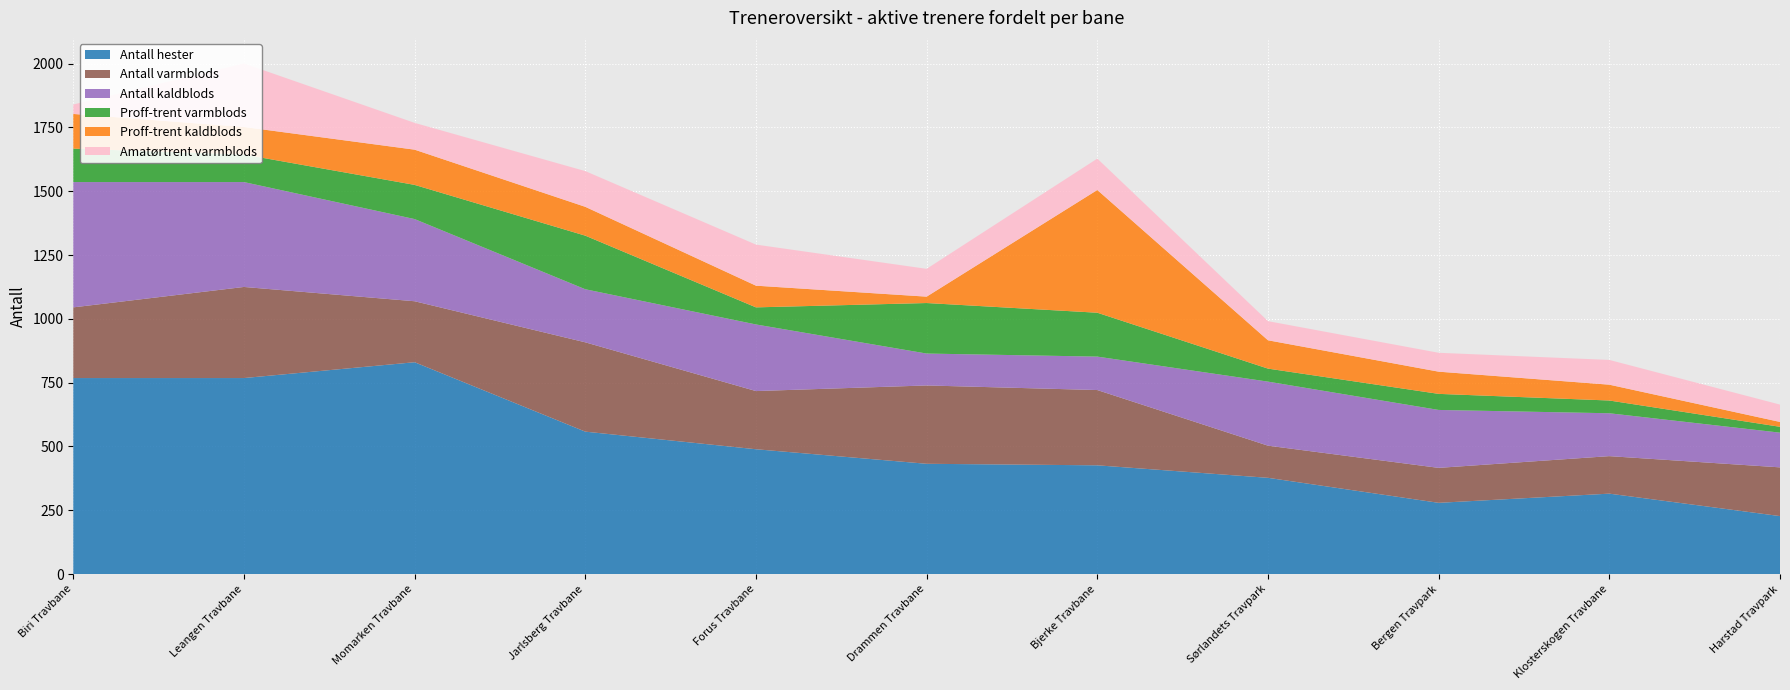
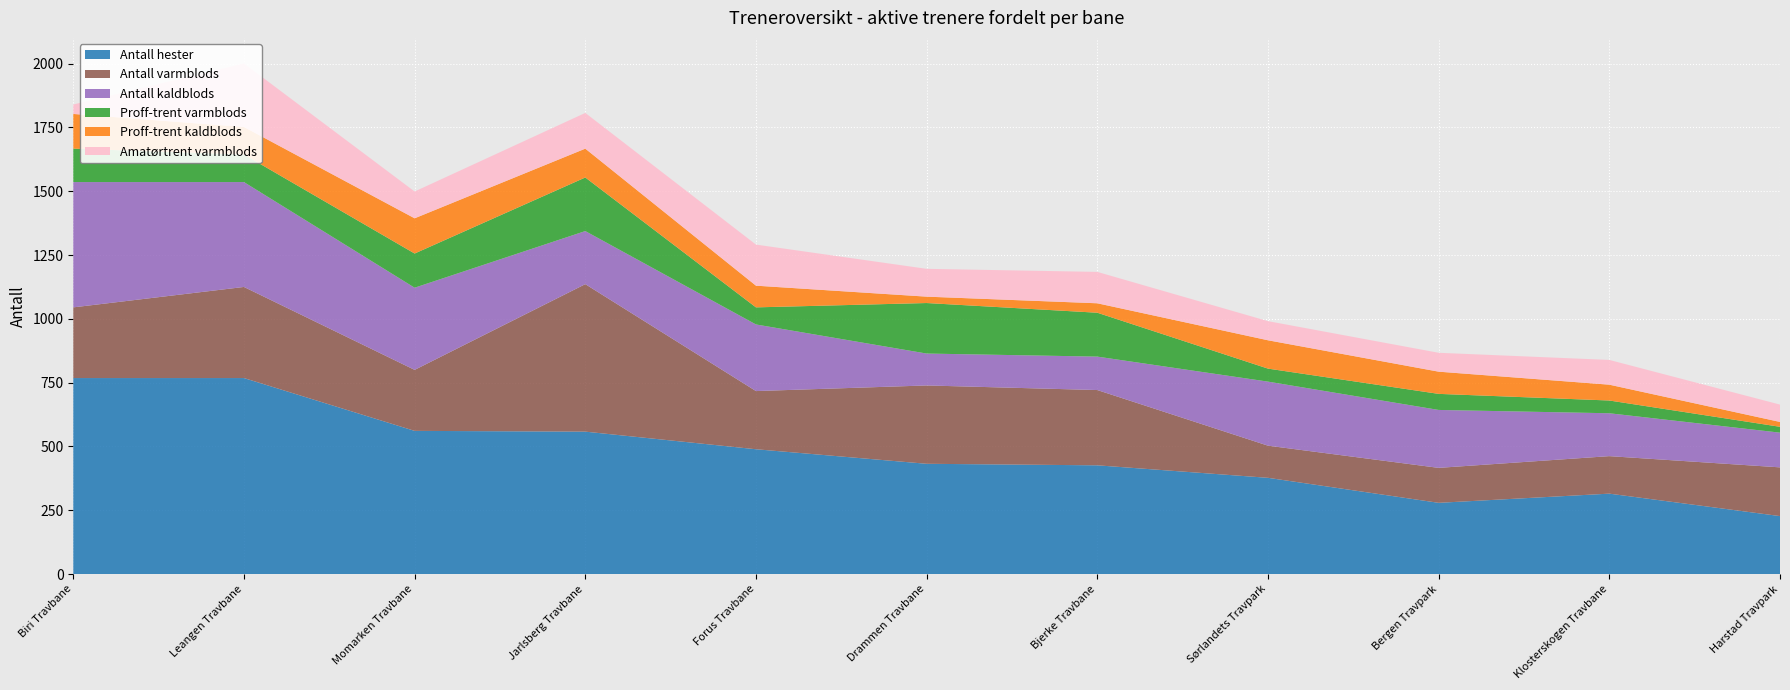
Antall hester, Momarken Travbane: 830 -> 560
Antall varmblods, Jarlsberg Travbane: 350 -> 580
Proff-trent kaldblods, Bjerke Travbane: 480 -> 40
